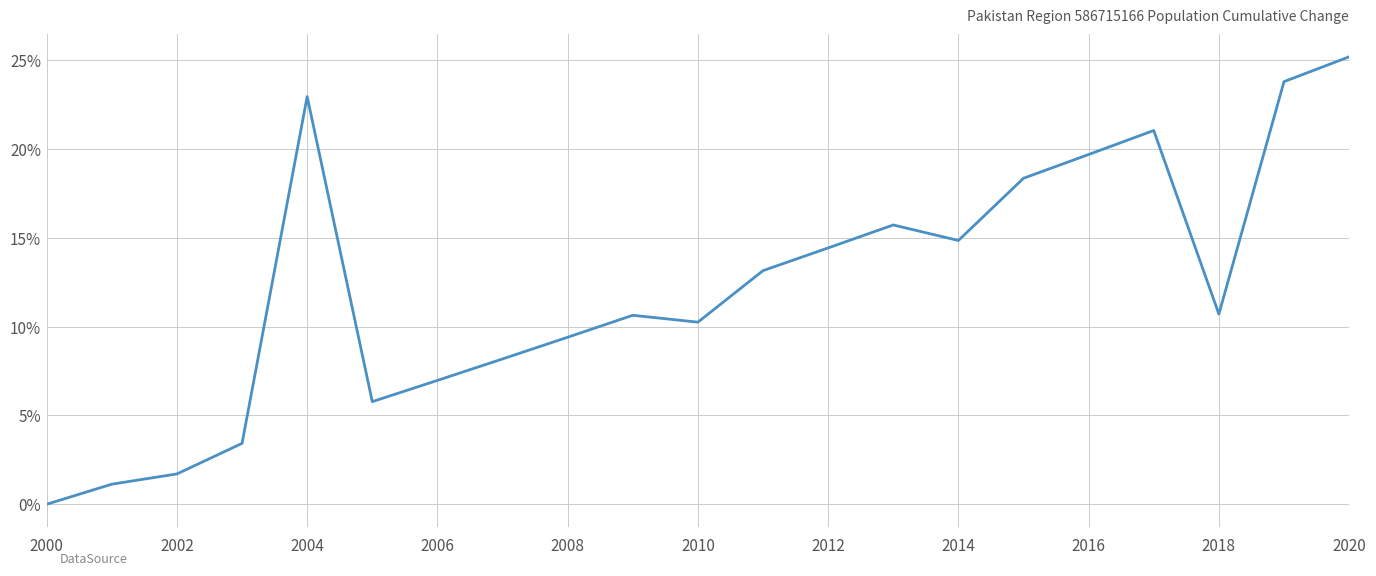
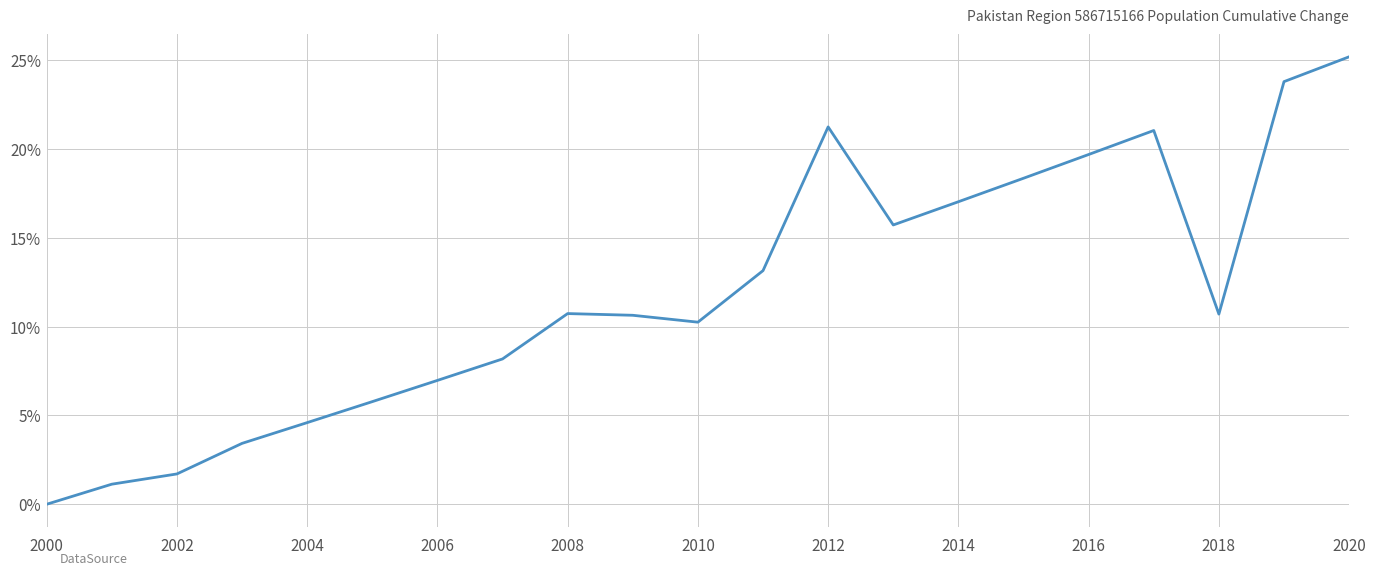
2004: 23.0% -> 4.6%
2008: 9.4% -> 10.7%
2012: 14.4% -> 21.2%
2014: 14.9% -> 17.0%
